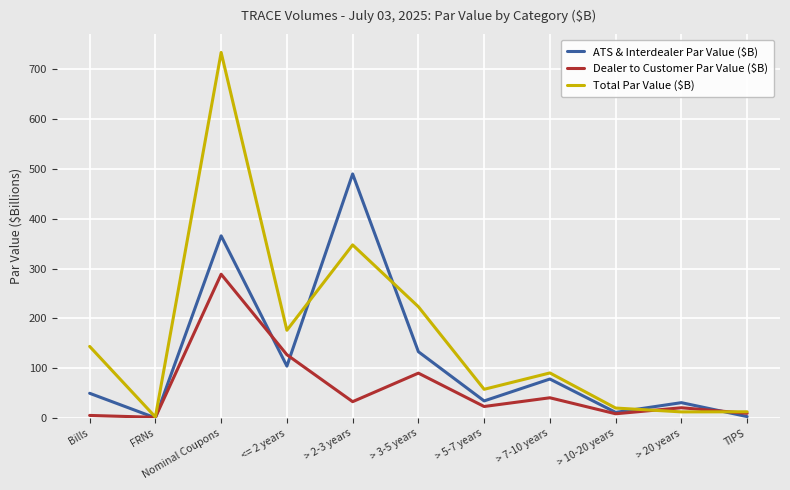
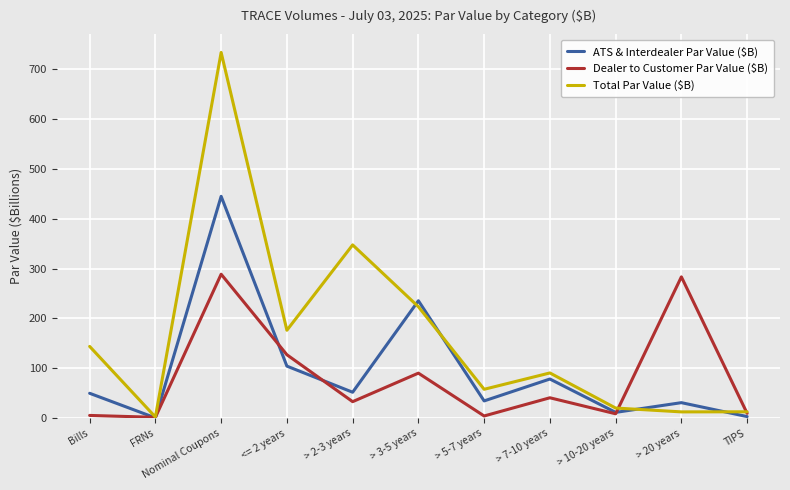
ATS & Interdealer Par Value ($B), Nominal Coupons: 370 -> 440
ATS & Interdealer Par Value ($B), > 2-3 years: 490 -> 50
ATS & Interdealer Par Value ($B), > 3-5 years: 130 -> 240
Dealer to Customer Par Value ($B), > 5-7 years: 20 -> 0
Dealer to Customer Par Value ($B), > 20 years: 20 -> 280
